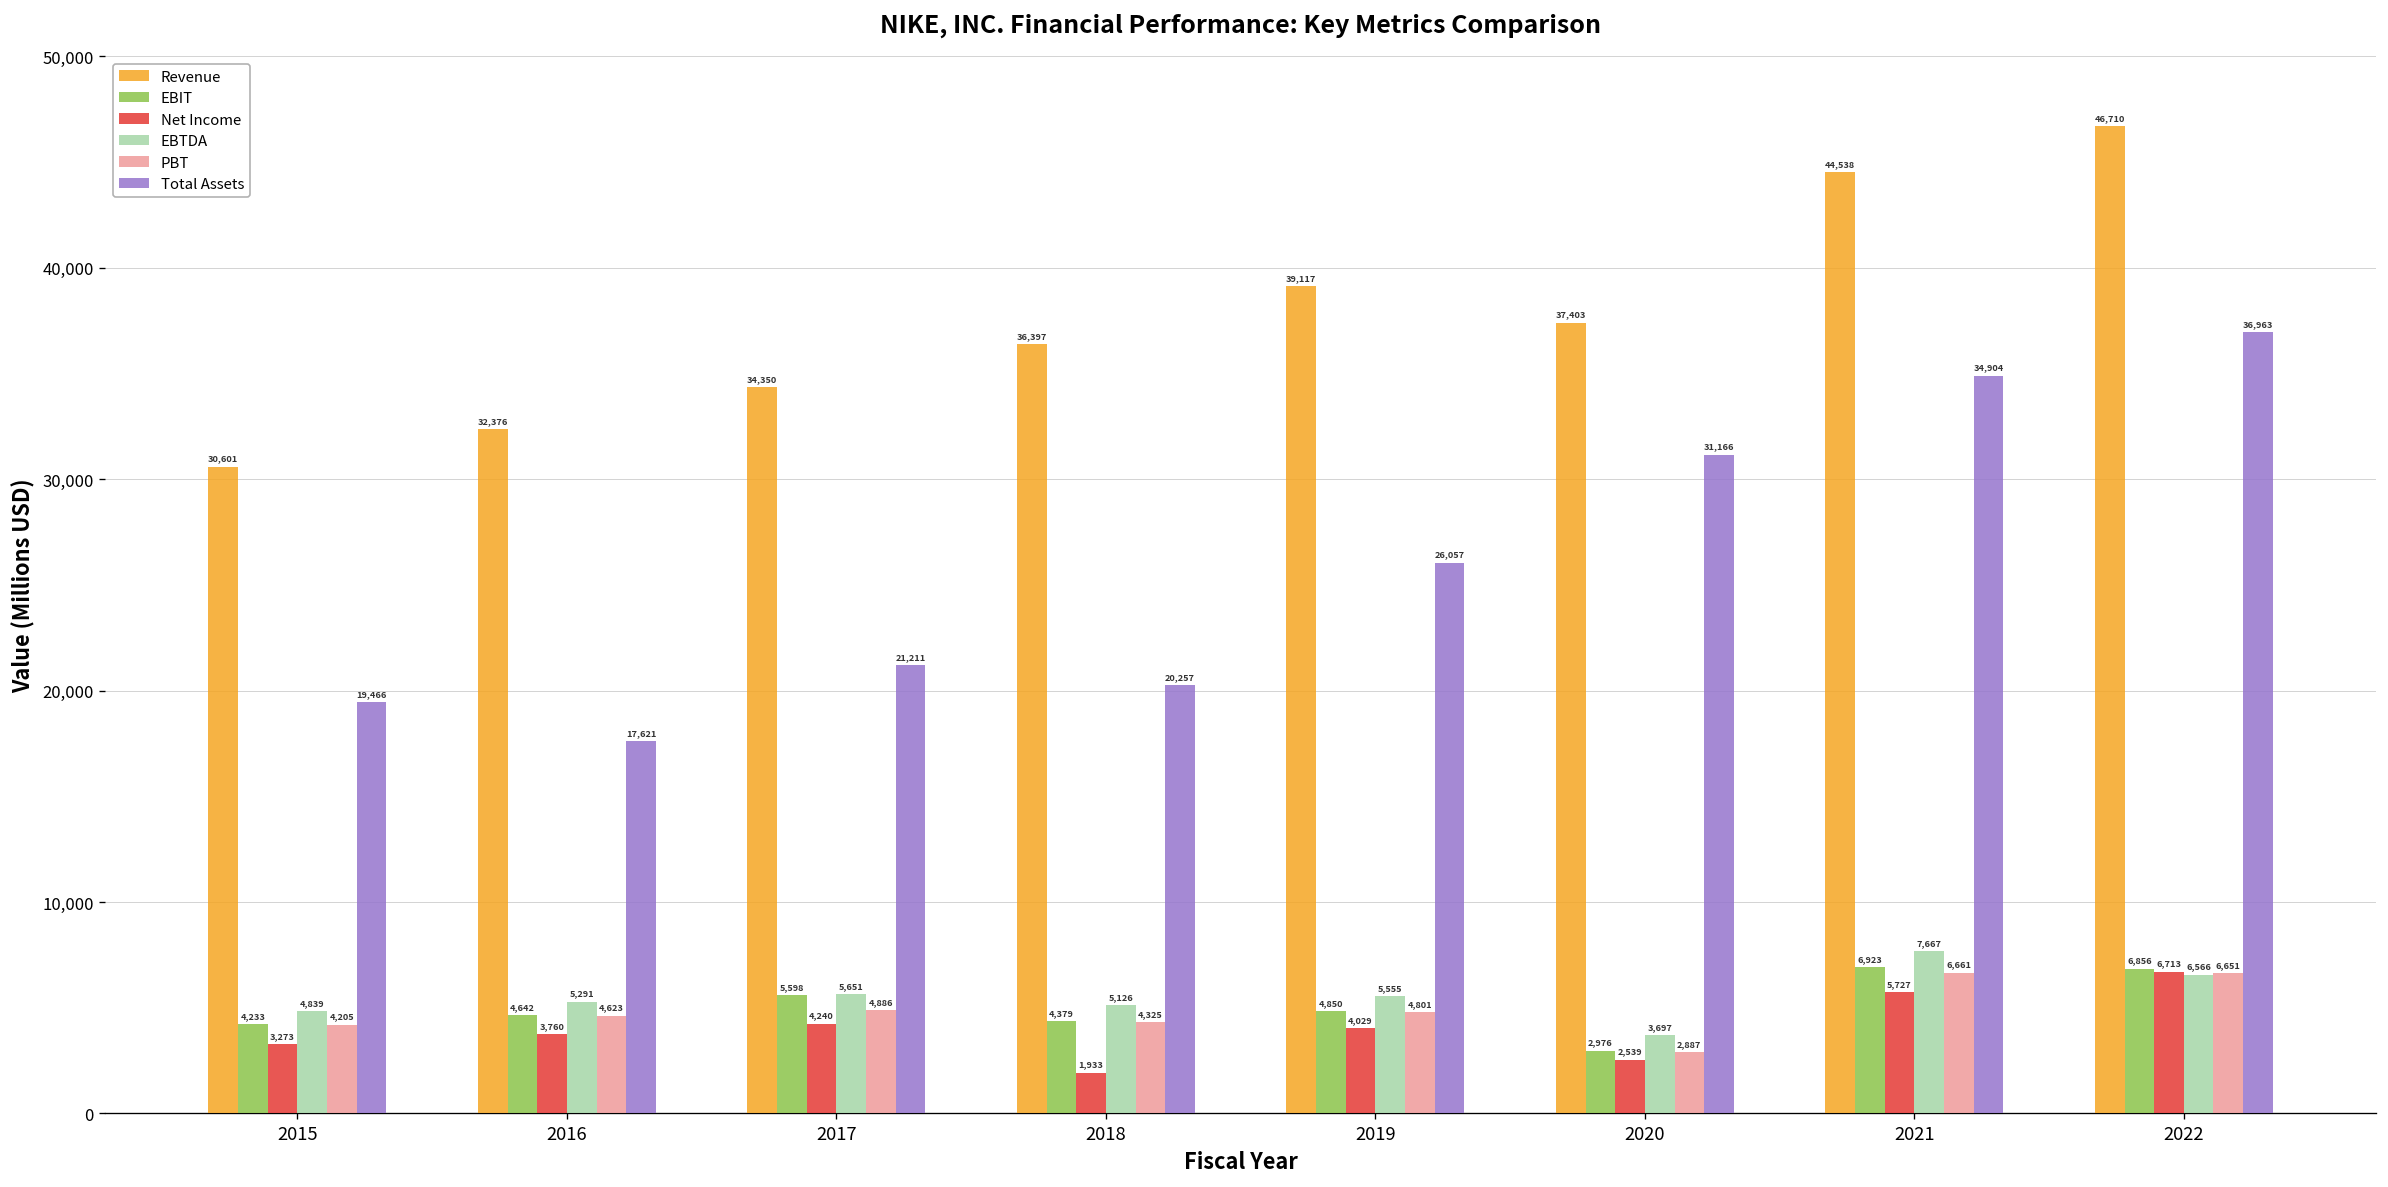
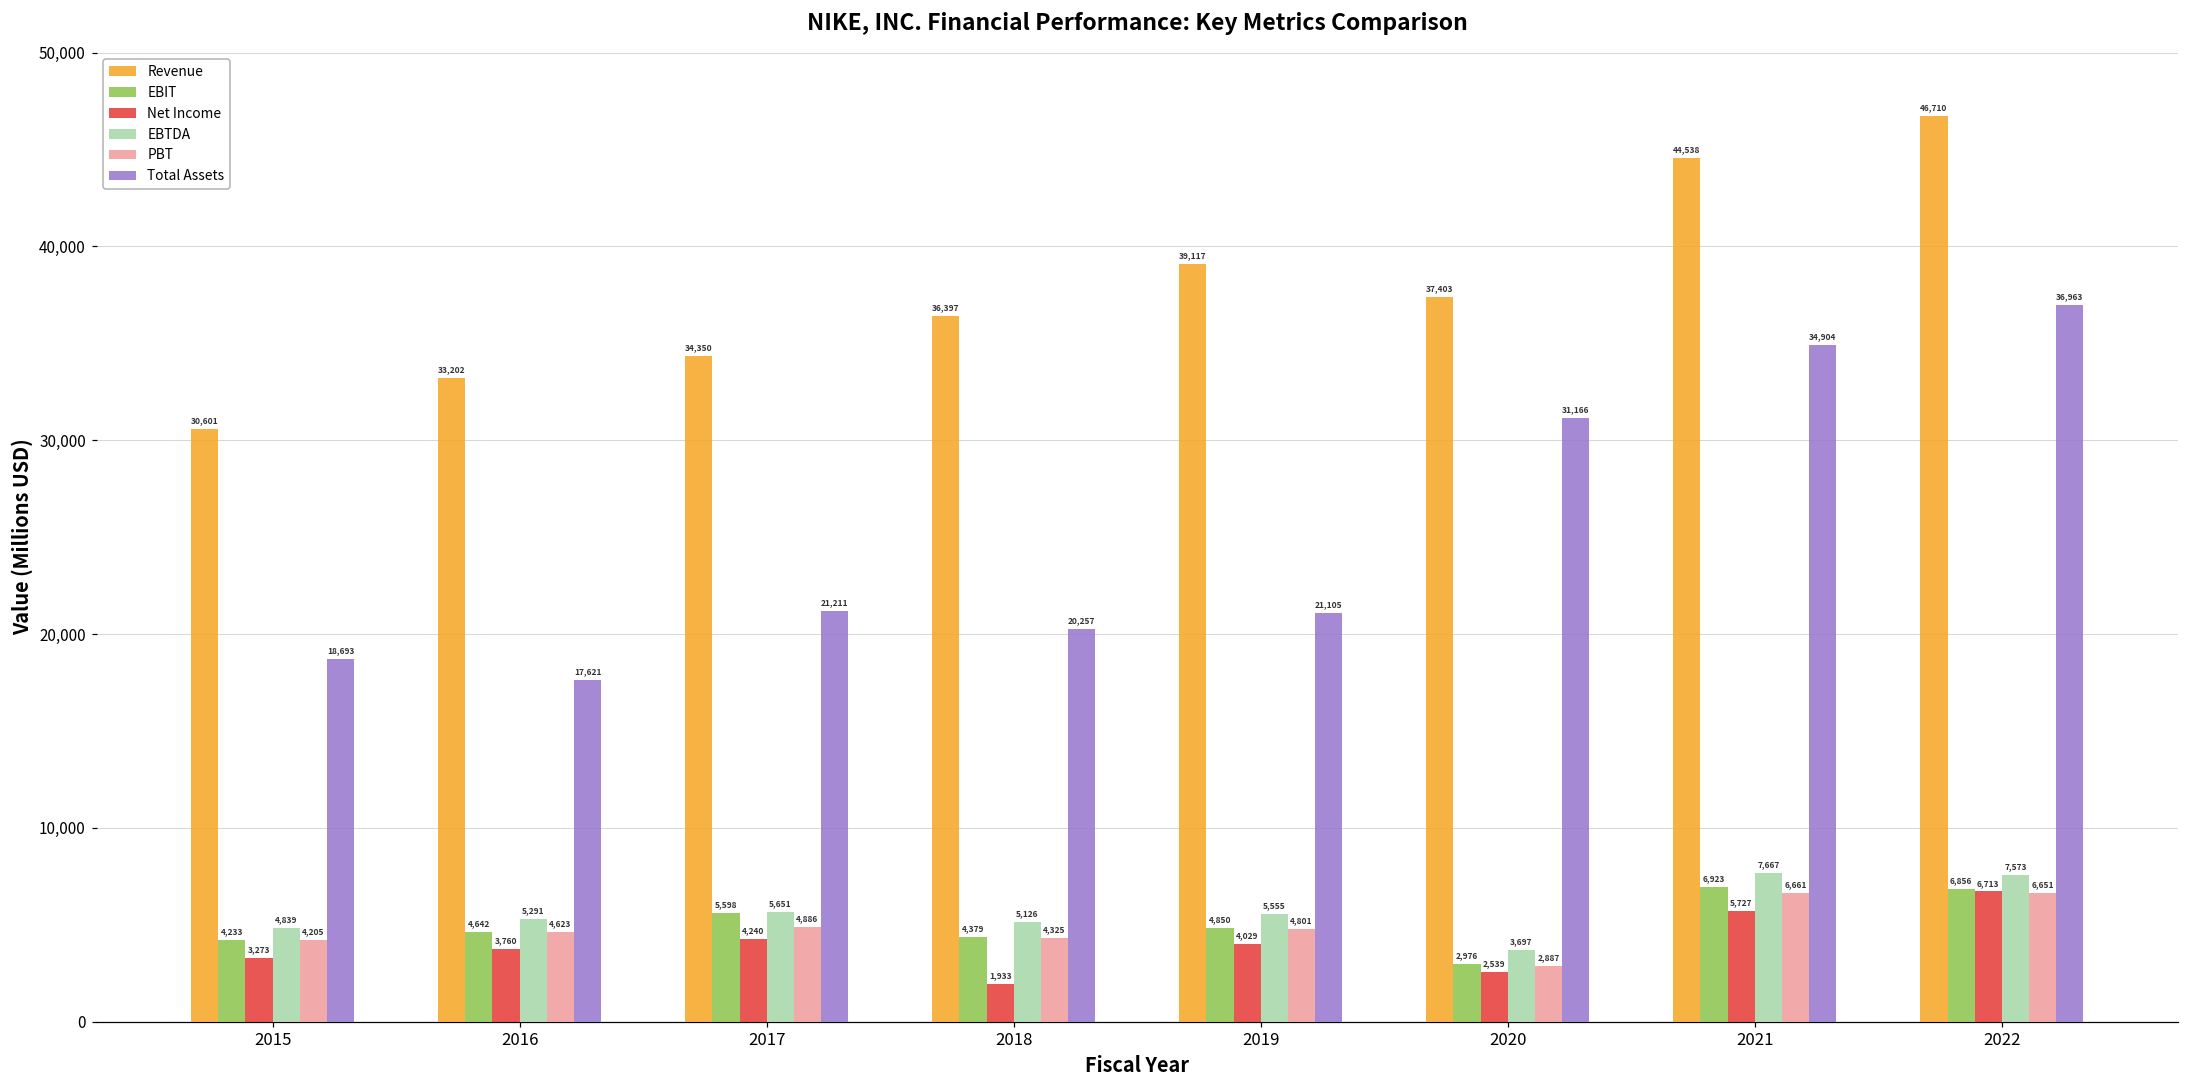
Total Assets, 2015: 19,466 -> 18,693
Revenue, 2016: 32,376 -> 33,202
Total Assets, 2019: 26,057 -> 21,105
EBTDA, 2022: 6,566 -> 7,573
